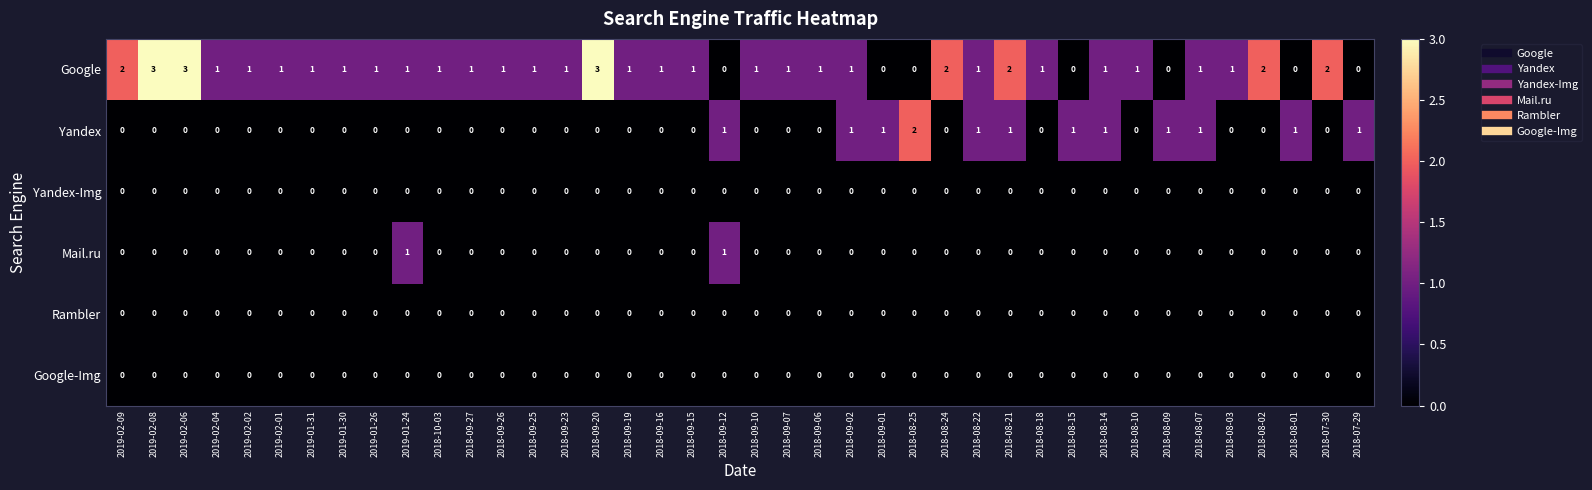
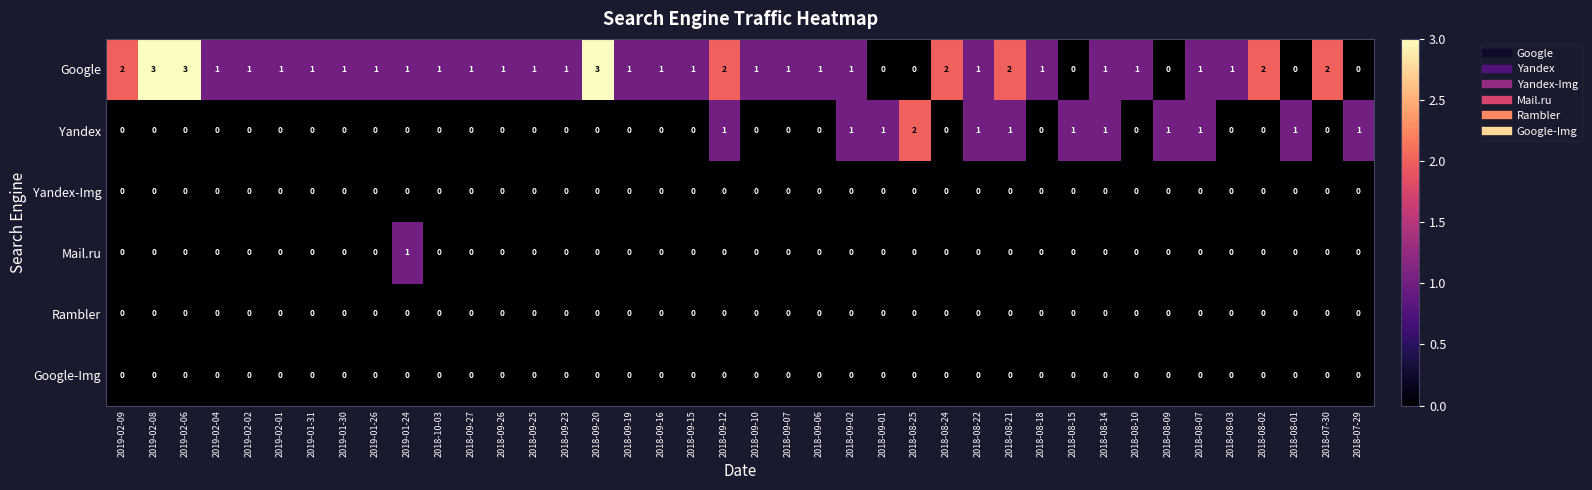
Google, 2018-09-12: 0 -> 2
Mail.ru, 2018-09-12: 1 -> 0
